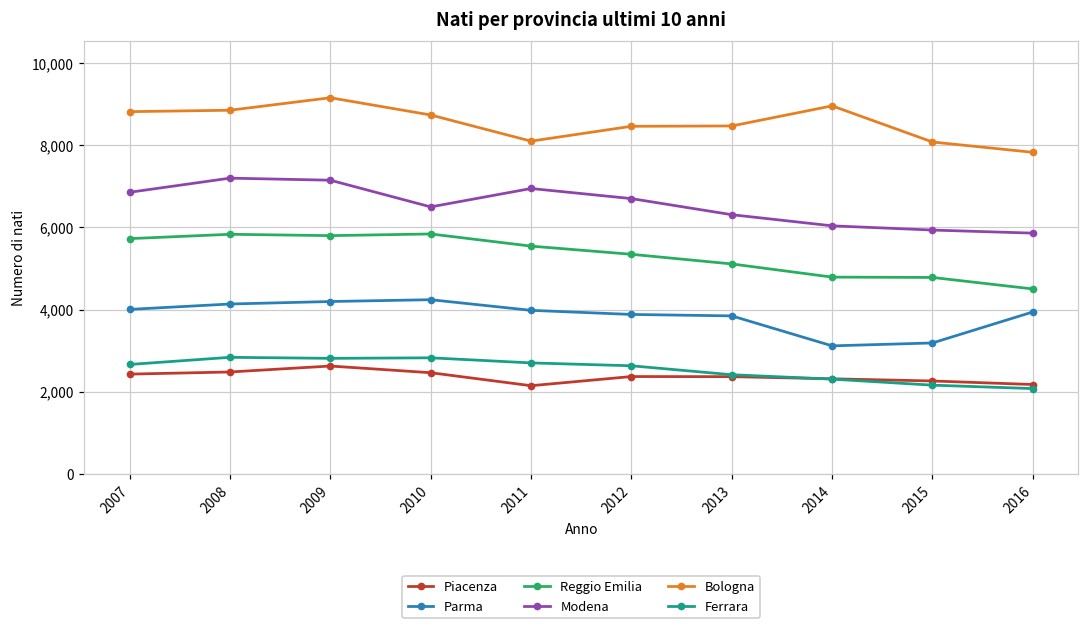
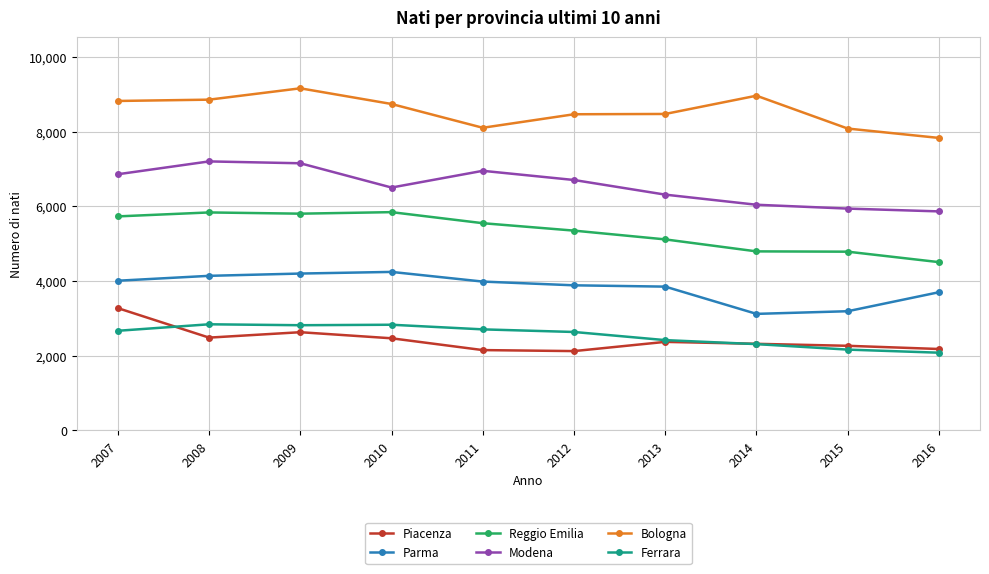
Piacenza, 2007: 2,400 -> 3,300
Piacenza, 2012: 2,400 -> 2,100
Parma, 2016: 3,900 -> 3,700
